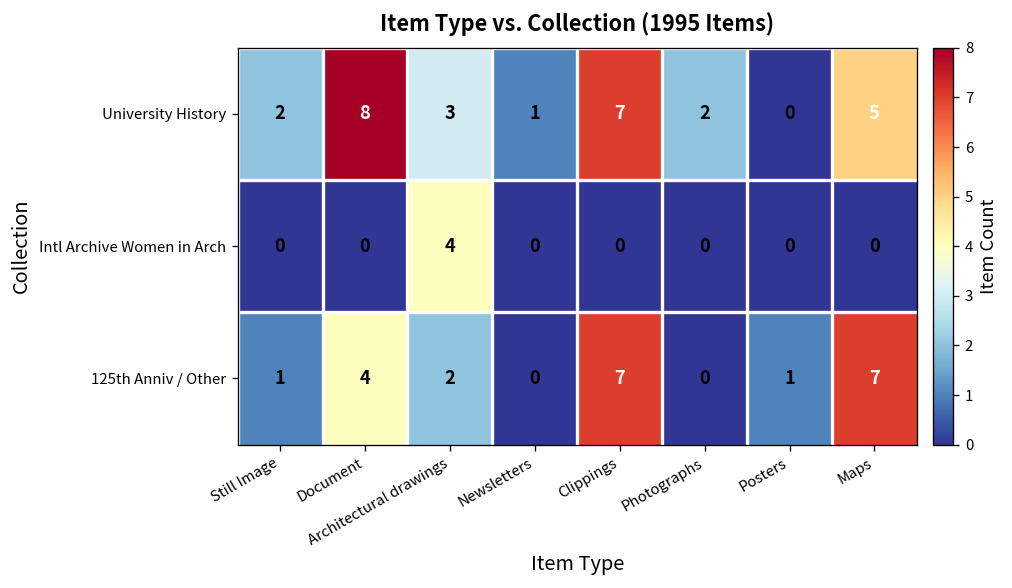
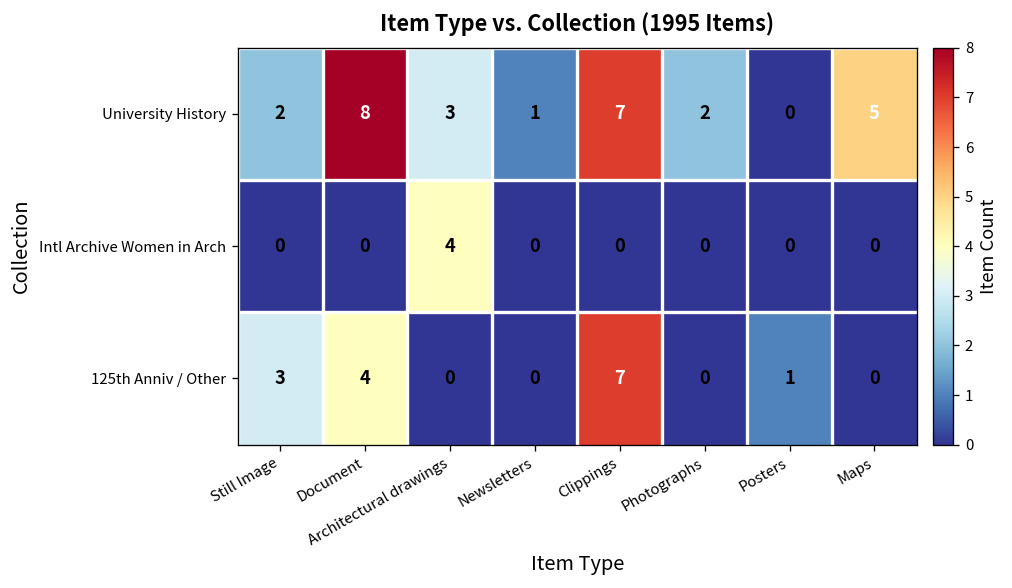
125th Anniv / Other, Still Image: 1 -> 3
125th Anniv / Other, Architectural drawings: 2 -> 0
125th Anniv / Other, Maps: 7 -> 0
